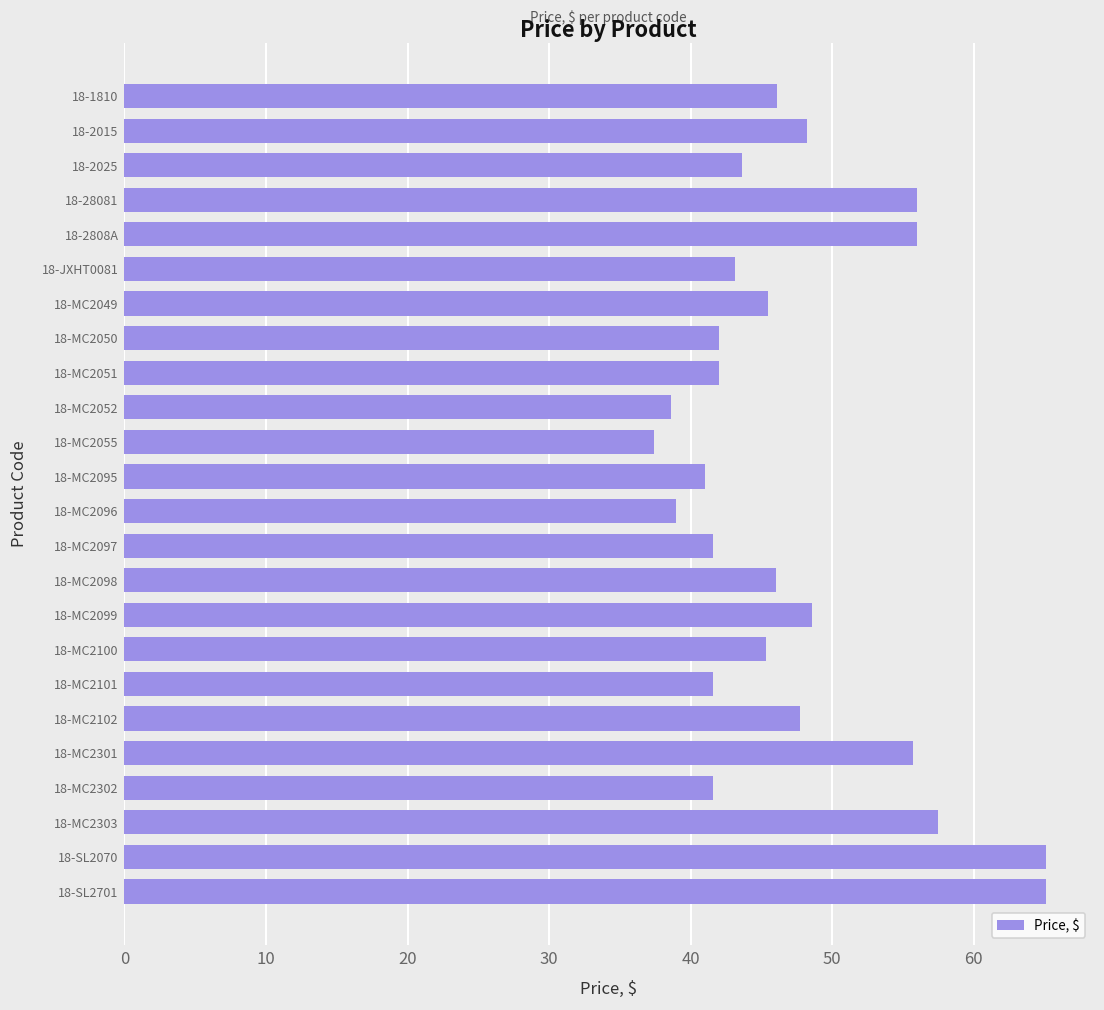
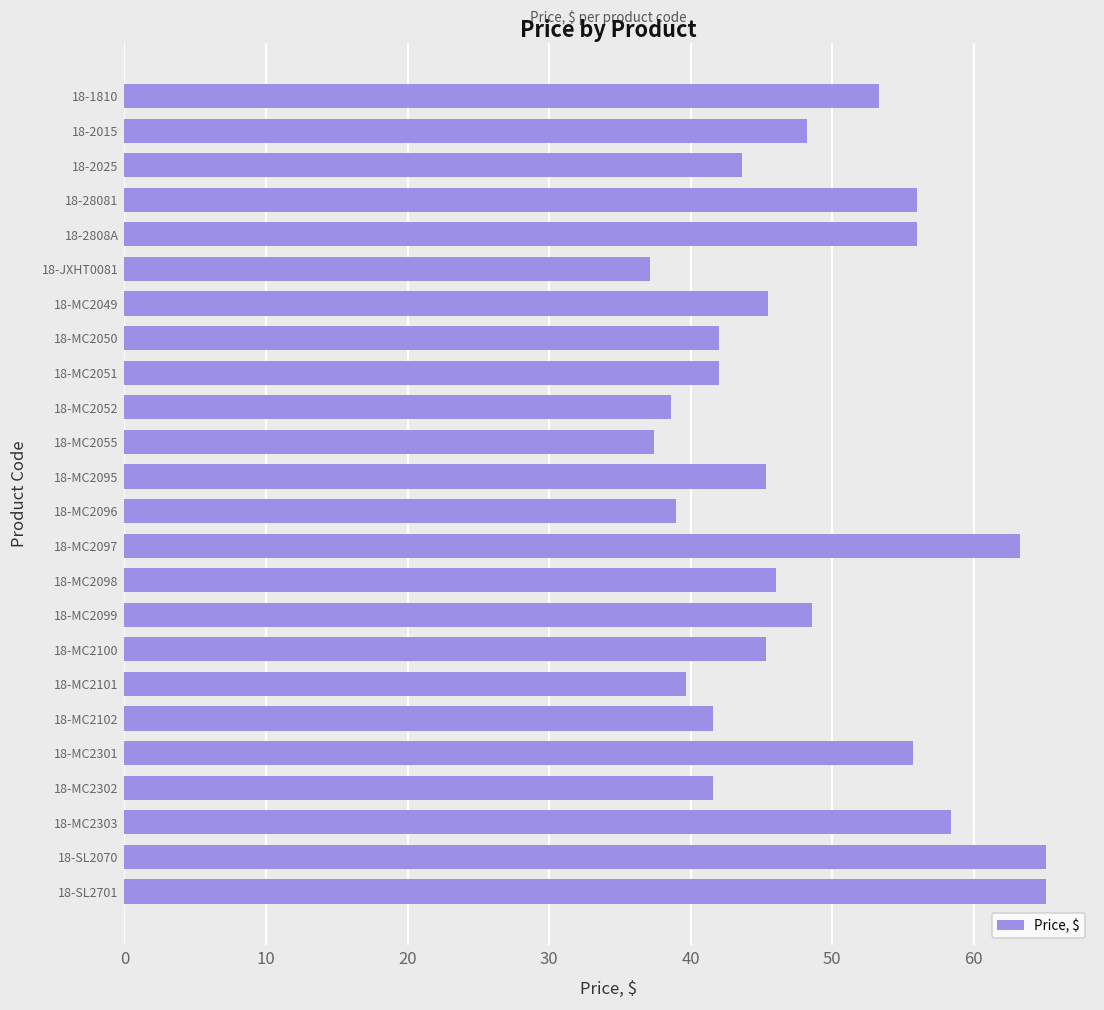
18-1810: 46.1 -> 53.3
18-JXHT0081: 43.1 -> 37.1
18-MC2095: 41.0 -> 45.3
18-MC2097: 41.6 -> 63.3
18-MC2101: 41.6 -> 39.7
18-MC2102: 47.7 -> 41.6
18-MC2303: 57.5 -> 58.4
